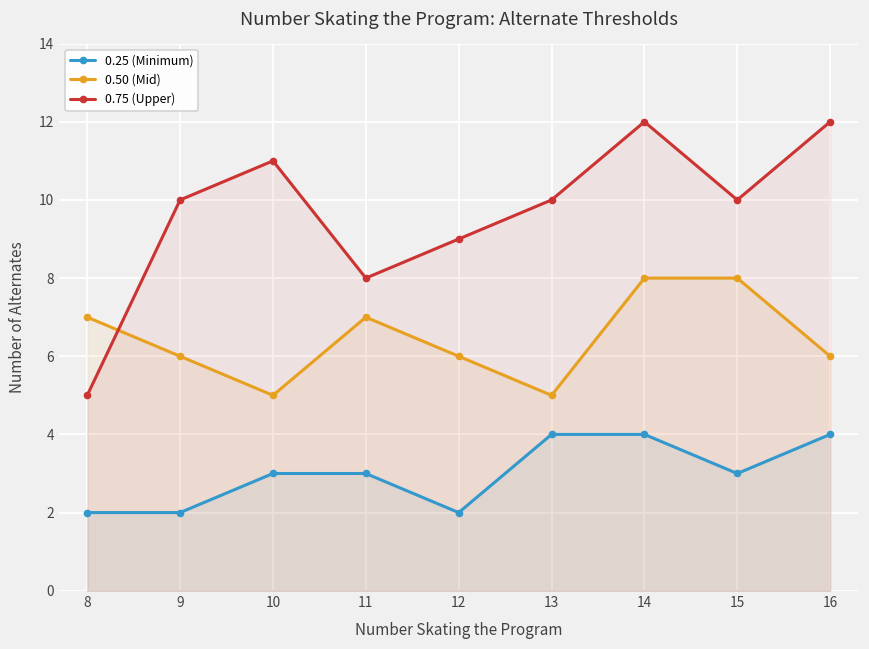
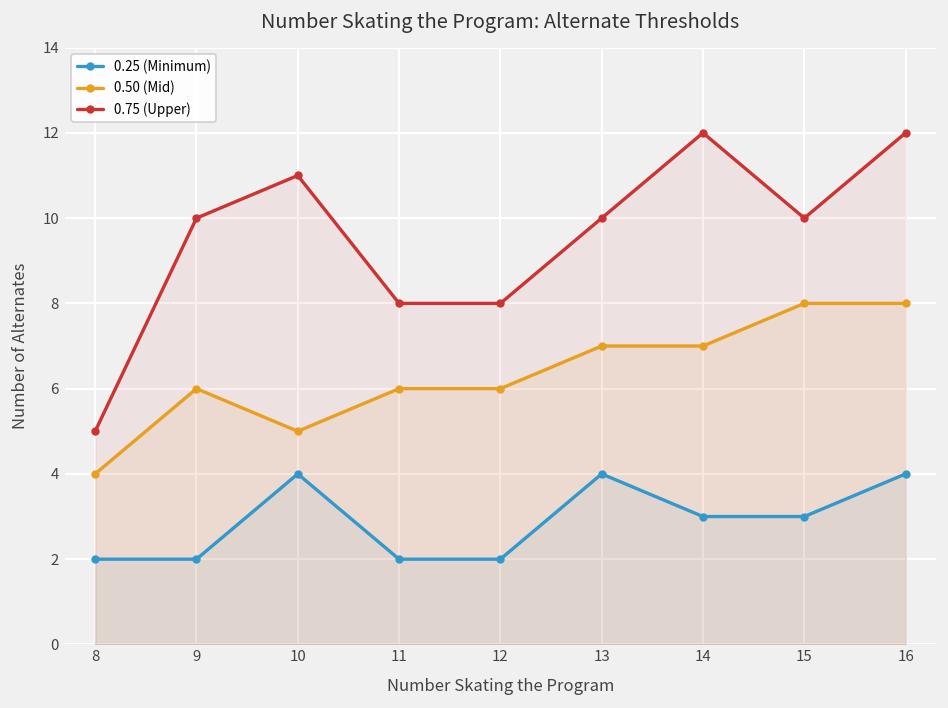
0.50 (Mid), 8: 7 -> 4
0.25 (Minimum), 10: 3 -> 4
0.25 (Minimum), 11: 3 -> 2
0.50 (Mid), 11: 7 -> 6
0.75 (Upper), 12: 9 -> 8
0.50 (Mid), 13: 5 -> 7
0.25 (Minimum), 14: 4 -> 3
0.50 (Mid), 14: 8 -> 7
0.50 (Mid), 16: 6 -> 8
